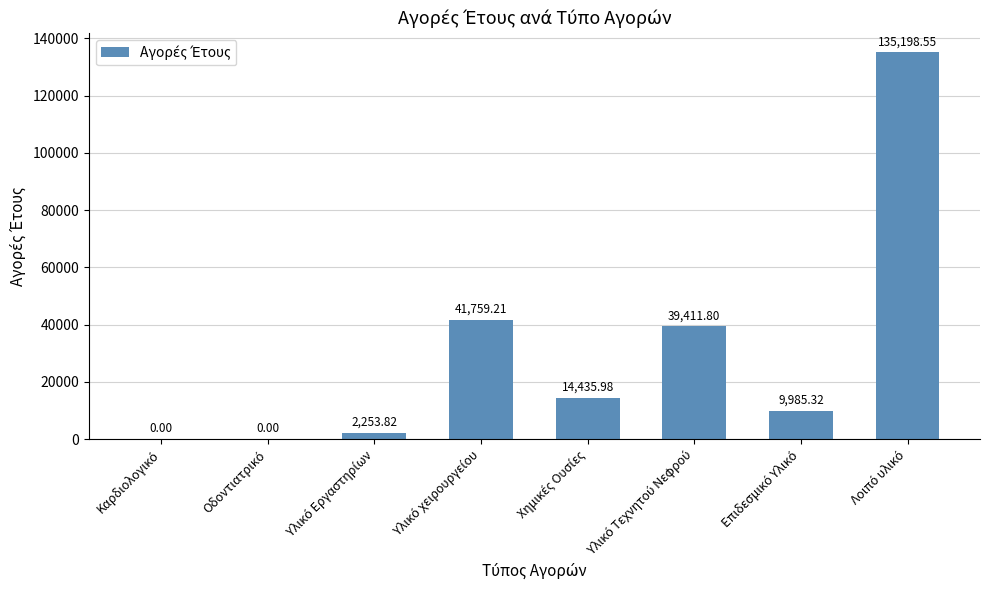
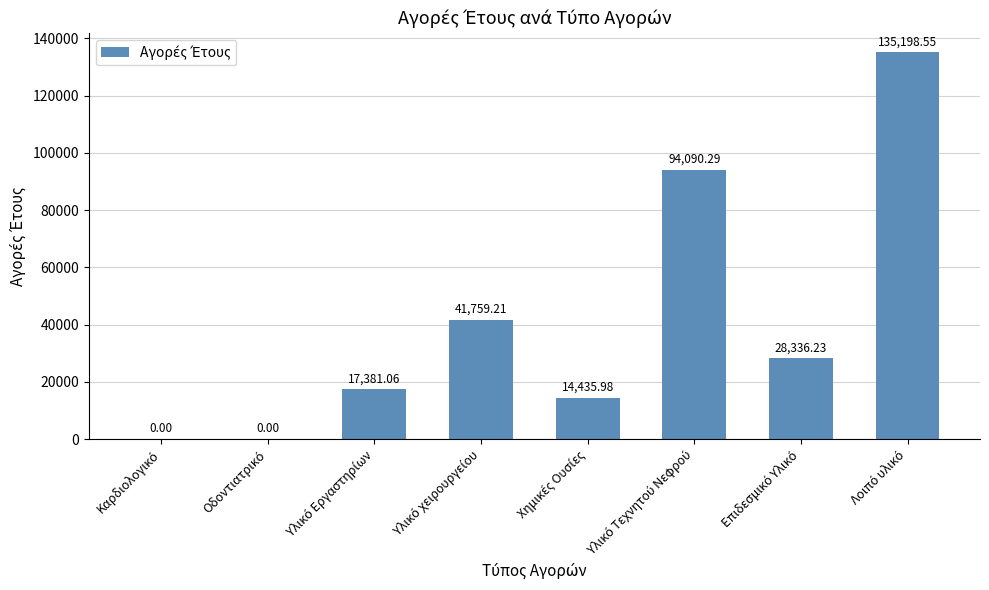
Υλικό Εργαστηρίων: 2,253.82 -> 17,381.06
Υλικό Τεχνητού Νεφρού: 39,411.80 -> 94,090.29
Επιδεσμικό Υλικό: 9,985.32 -> 28,336.23
